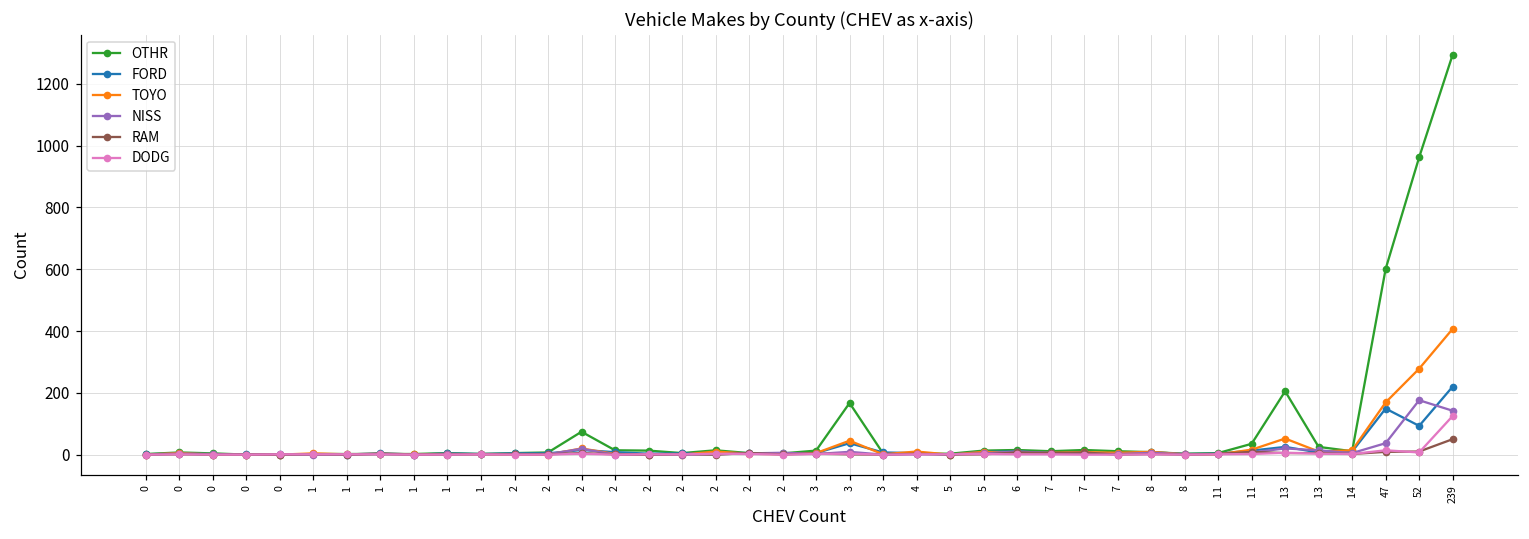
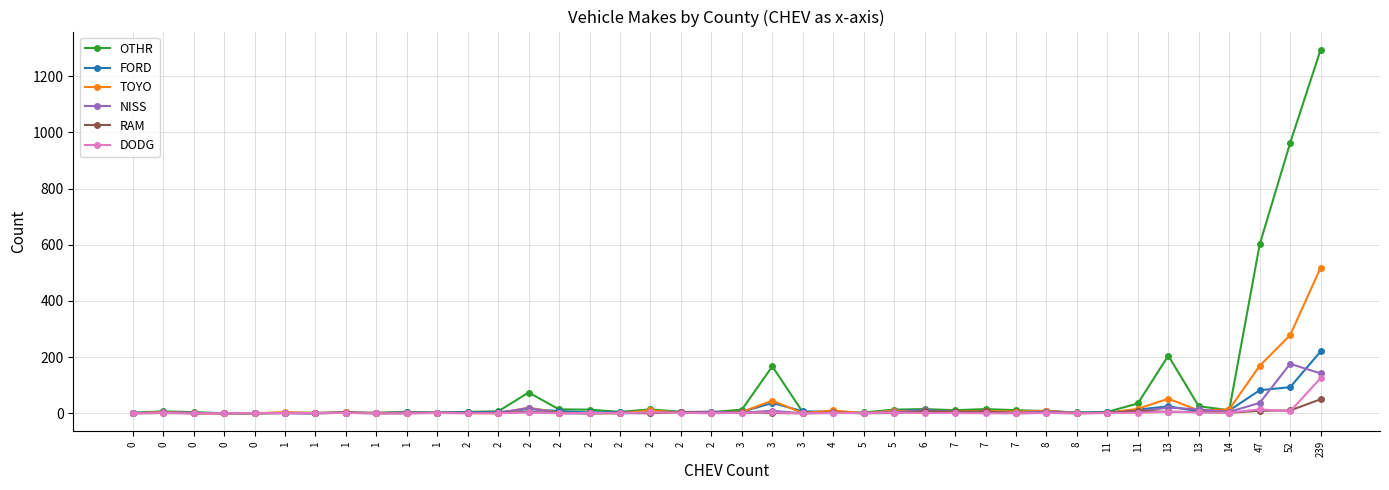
FORD, 47: 150 -> 80
TOYO, 239: 410 -> 520
